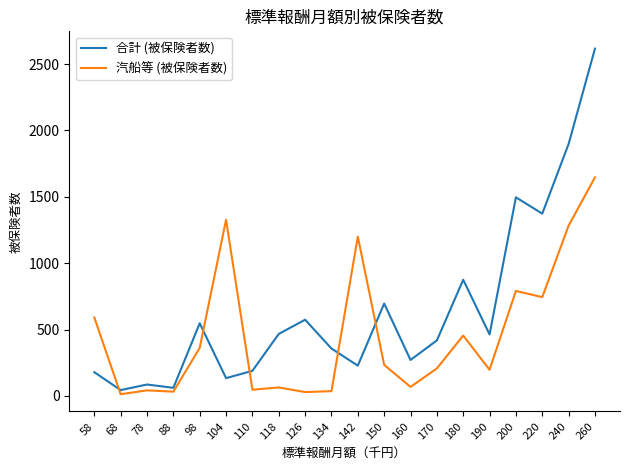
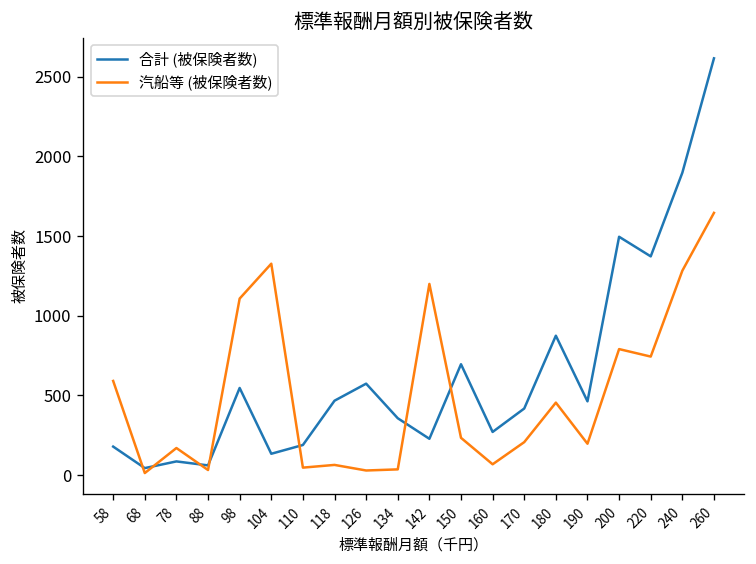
汽船等 (被保険者数), 78: 40 -> 170
汽船等 (被保険者数), 98: 360 -> 1110
